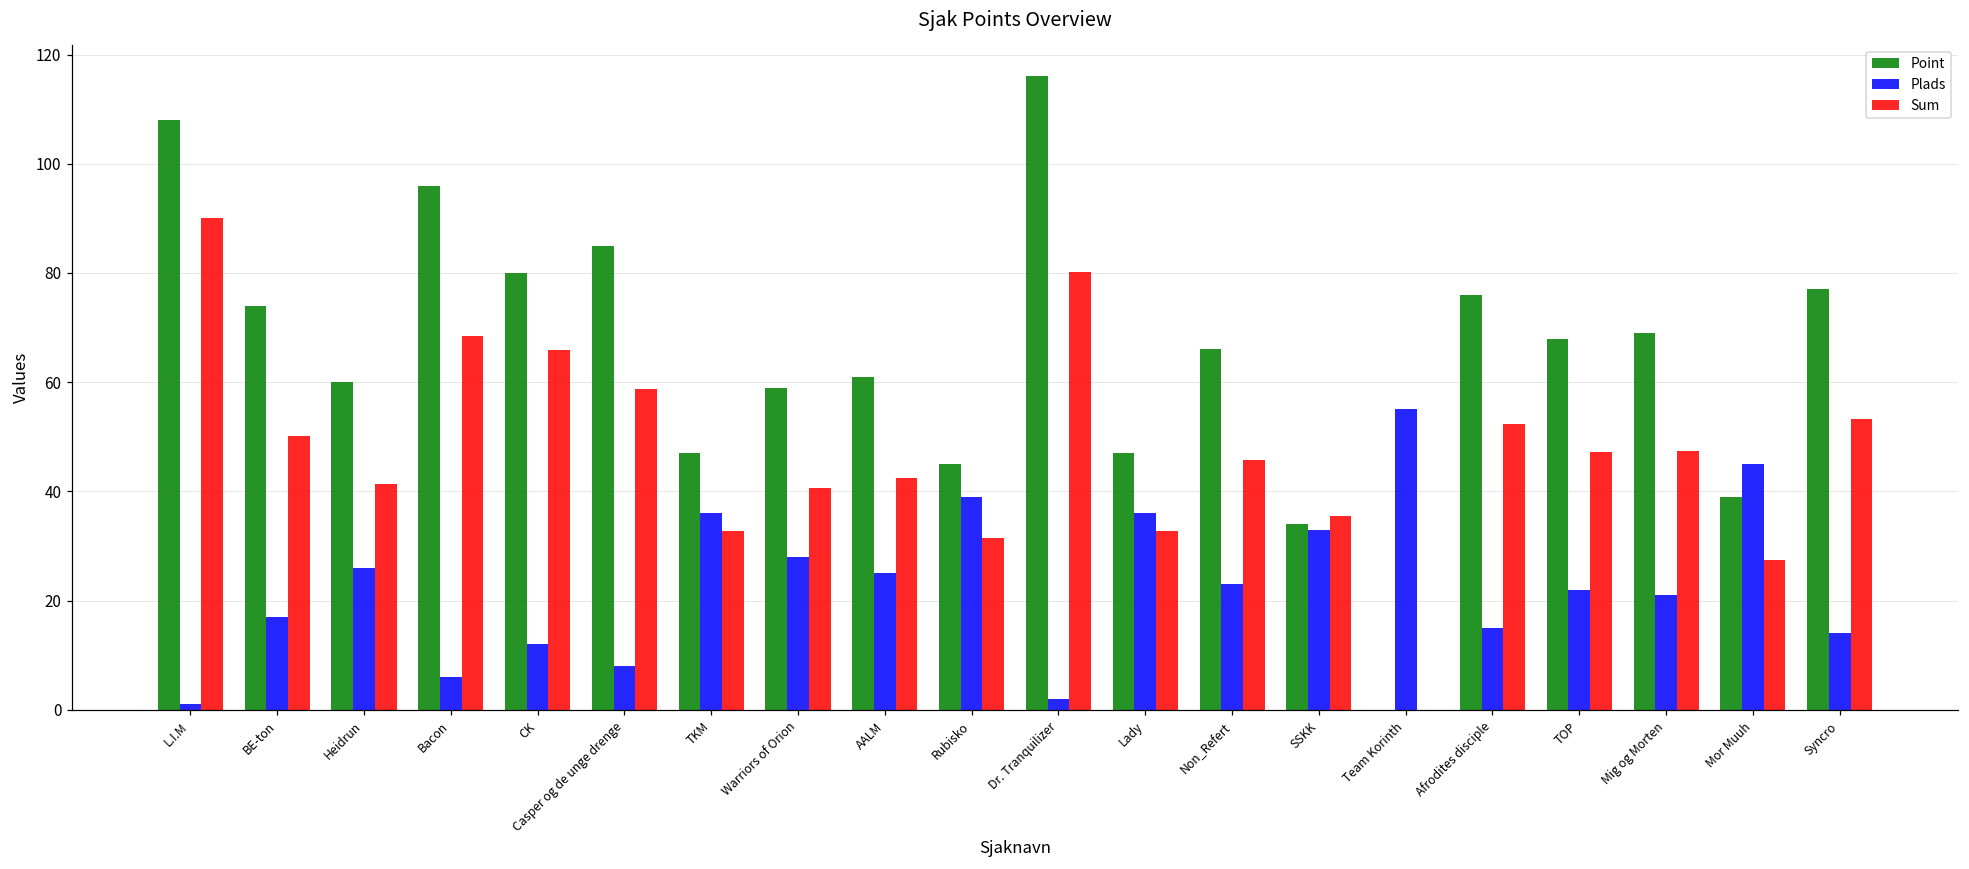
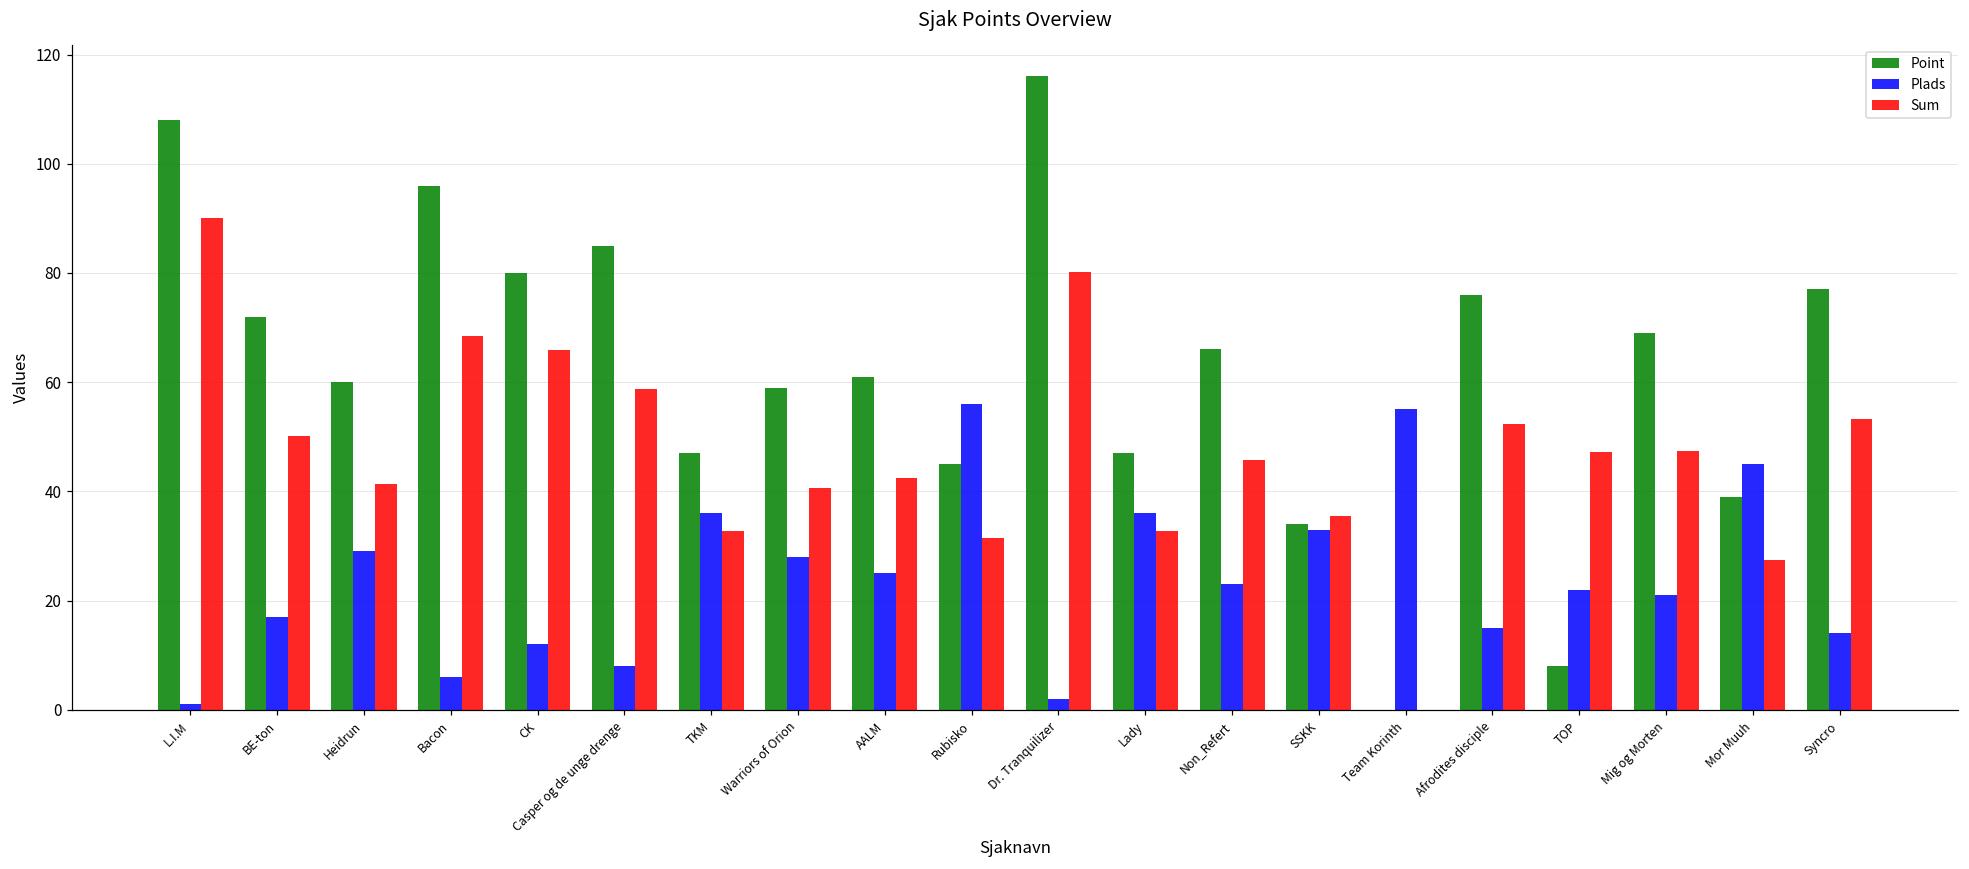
Point, BE-ton: 74 -> 72
Plads, Heidrun: 26 -> 29
Plads, Rubisko: 39 -> 56
Point, TOP: 68 -> 8
